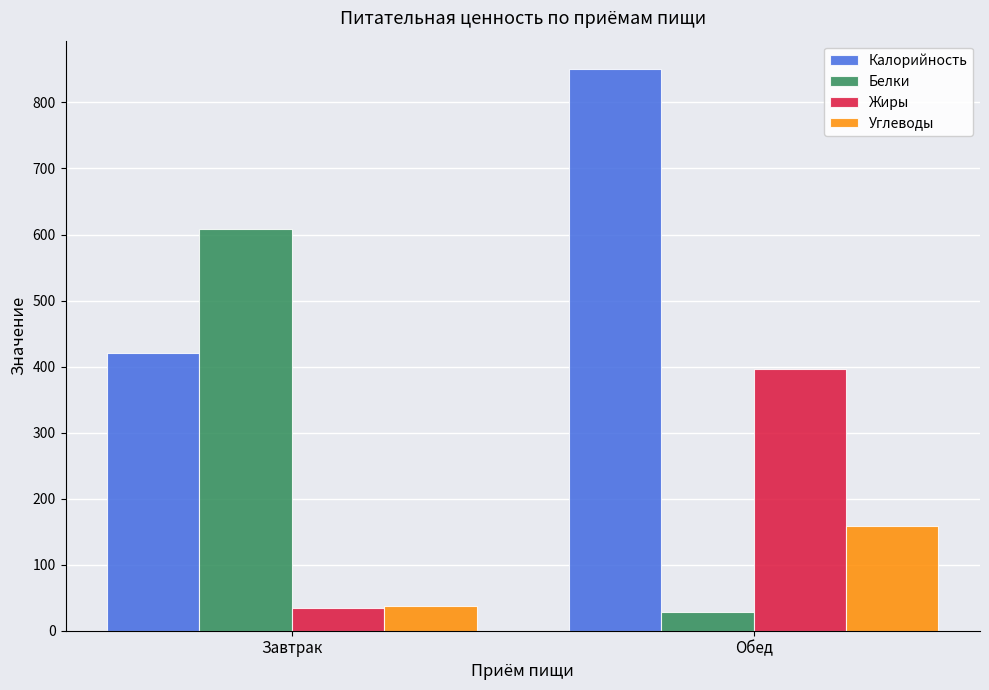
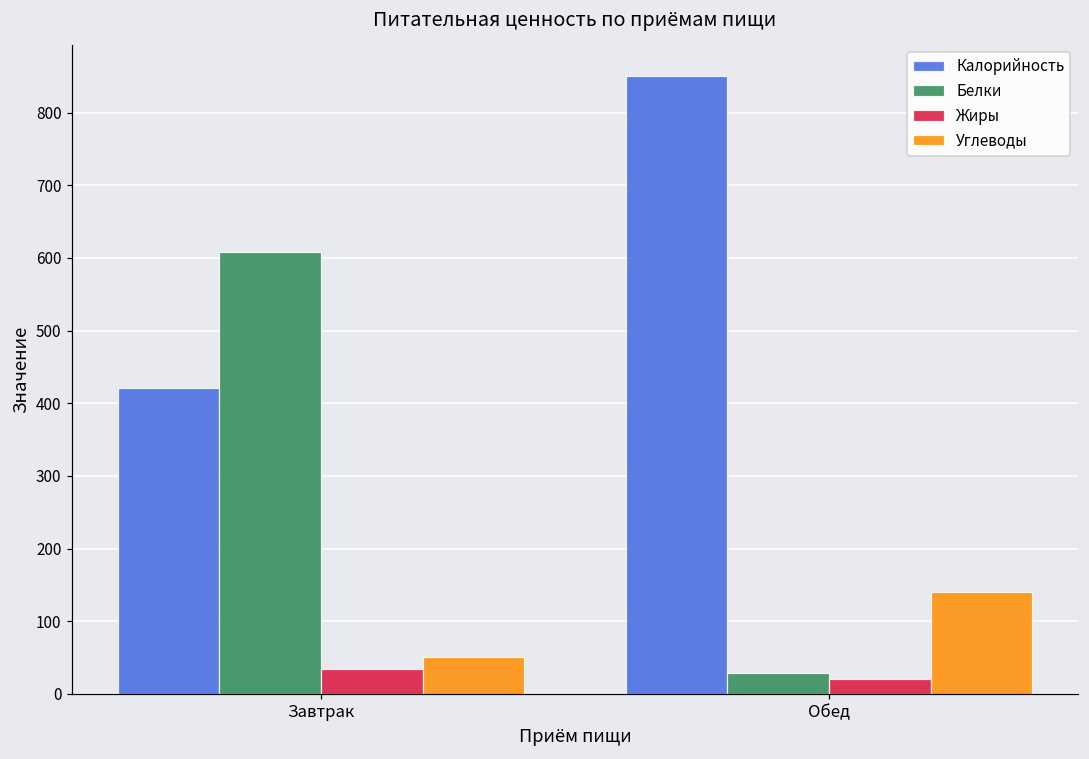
Углеводы, Завтрак: 40 -> 50
Жиры, Обед: 400 -> 20
Углеводы, Обед: 160 -> 140
